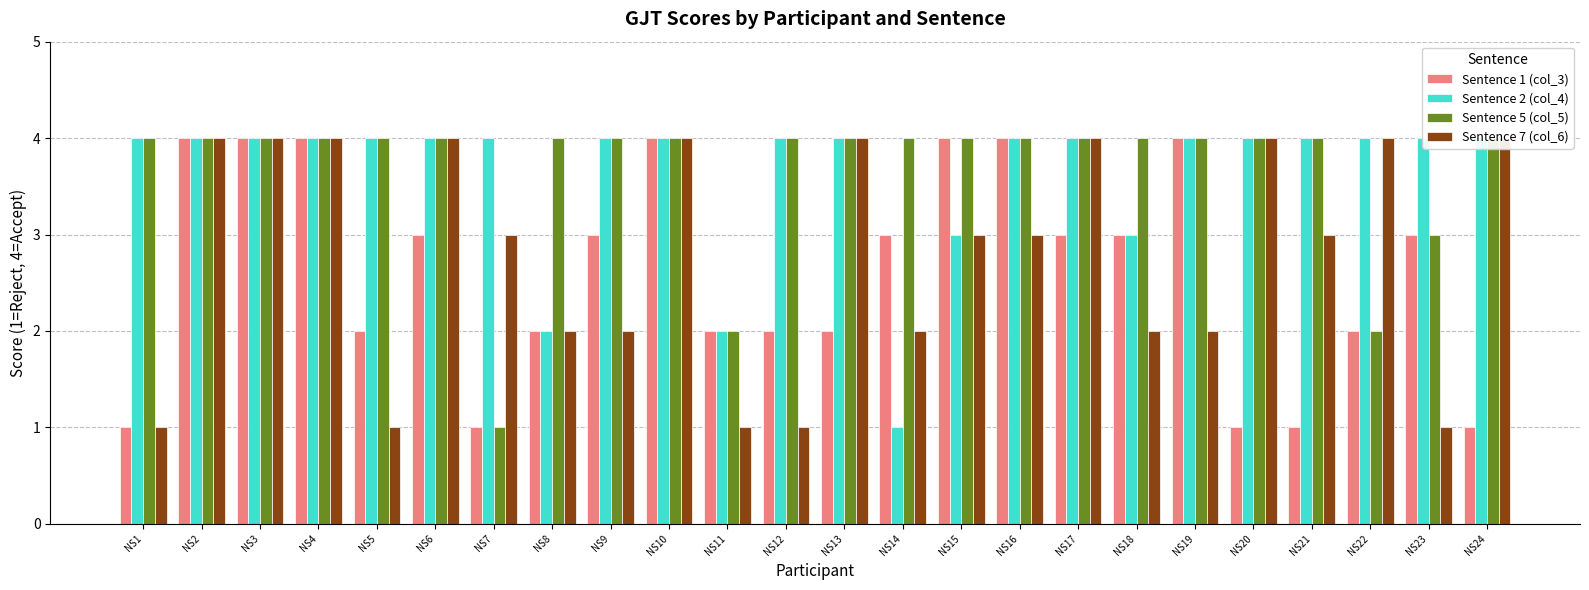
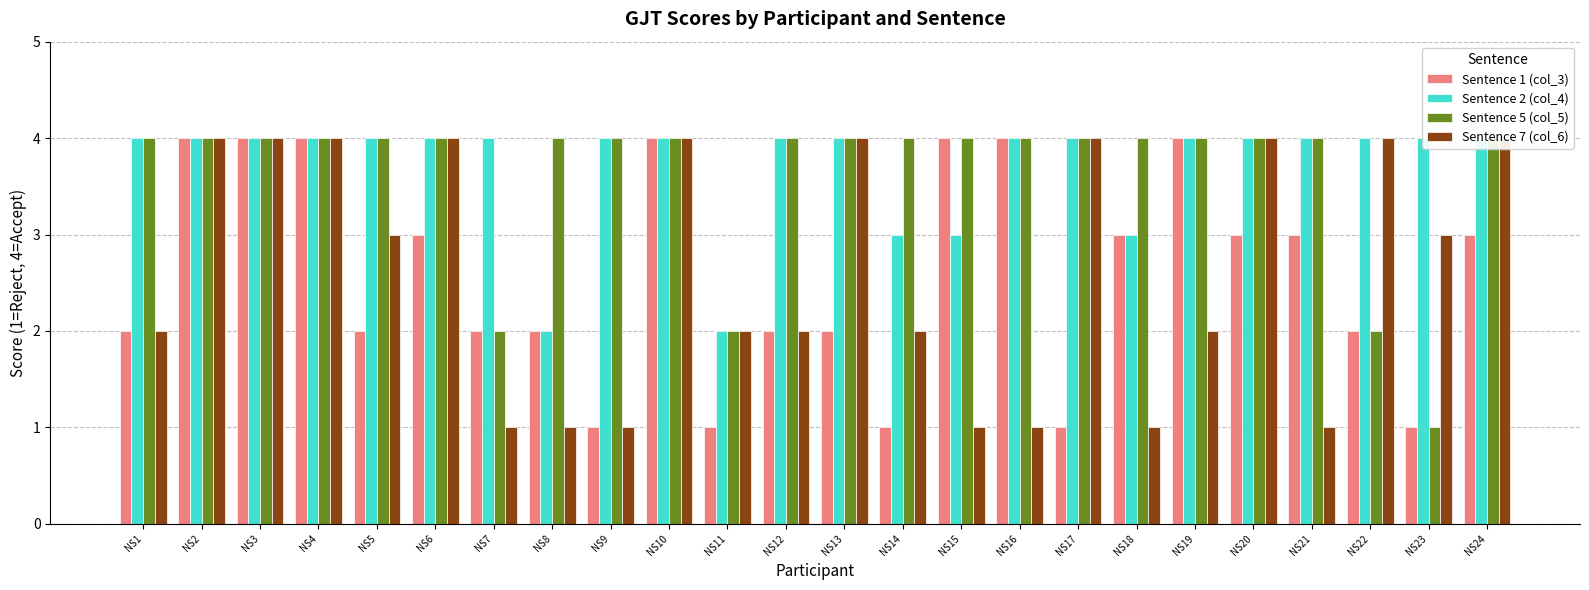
Sentence 1 (col_3), NS1: 1 -> 2
Sentence 7 (col_6), NS1: 1 -> 2
Sentence 7 (col_6), NS5: 1 -> 3
Sentence 1 (col_3), NS7: 1 -> 2
Sentence 5 (col_5), NS7: 1 -> 2
Sentence 7 (col_6), NS7: 3 -> 1
Sentence 7 (col_6), NS8: 2 -> 1
Sentence 1 (col_3), NS9: 3 -> 1
Sentence 7 (col_6), NS9: 2 -> 1
Sentence 1 (col_3), NS11: 2 -> 1
Sentence 7 (col_6), NS11: 1 -> 2
Sentence 7 (col_6), NS12: 1 -> 2
Sentence 1 (col_3), NS14: 3 -> 1
Sentence 2 (col_4), NS14: 1 -> 3
Sentence 7 (col_6), NS15: 3 -> 1
Sentence 7 (col_6), NS16: 3 -> 1
Sentence 1 (col_3), NS17: 3 -> 1
Sentence 7 (col_6), NS18: 2 -> 1
Sentence 1 (col_3), NS20: 1 -> 3
Sentence 1 (col_3), NS21: 1 -> 3
Sentence 7 (col_6), NS21: 3 -> 1
Sentence 1 (col_3), NS23: 3 -> 1
Sentence 5 (col_5), NS23: 3 -> 1
Sentence 7 (col_6), NS23: 1 -> 3
Sentence 1 (col_3), NS24: 1 -> 3
